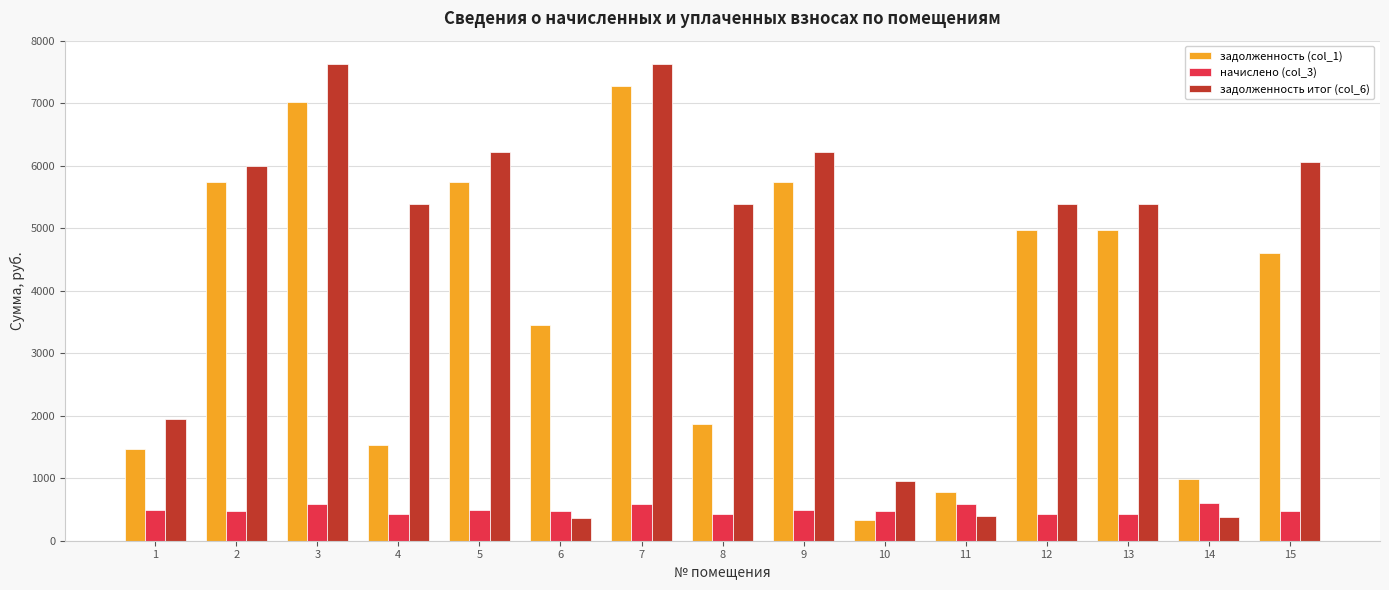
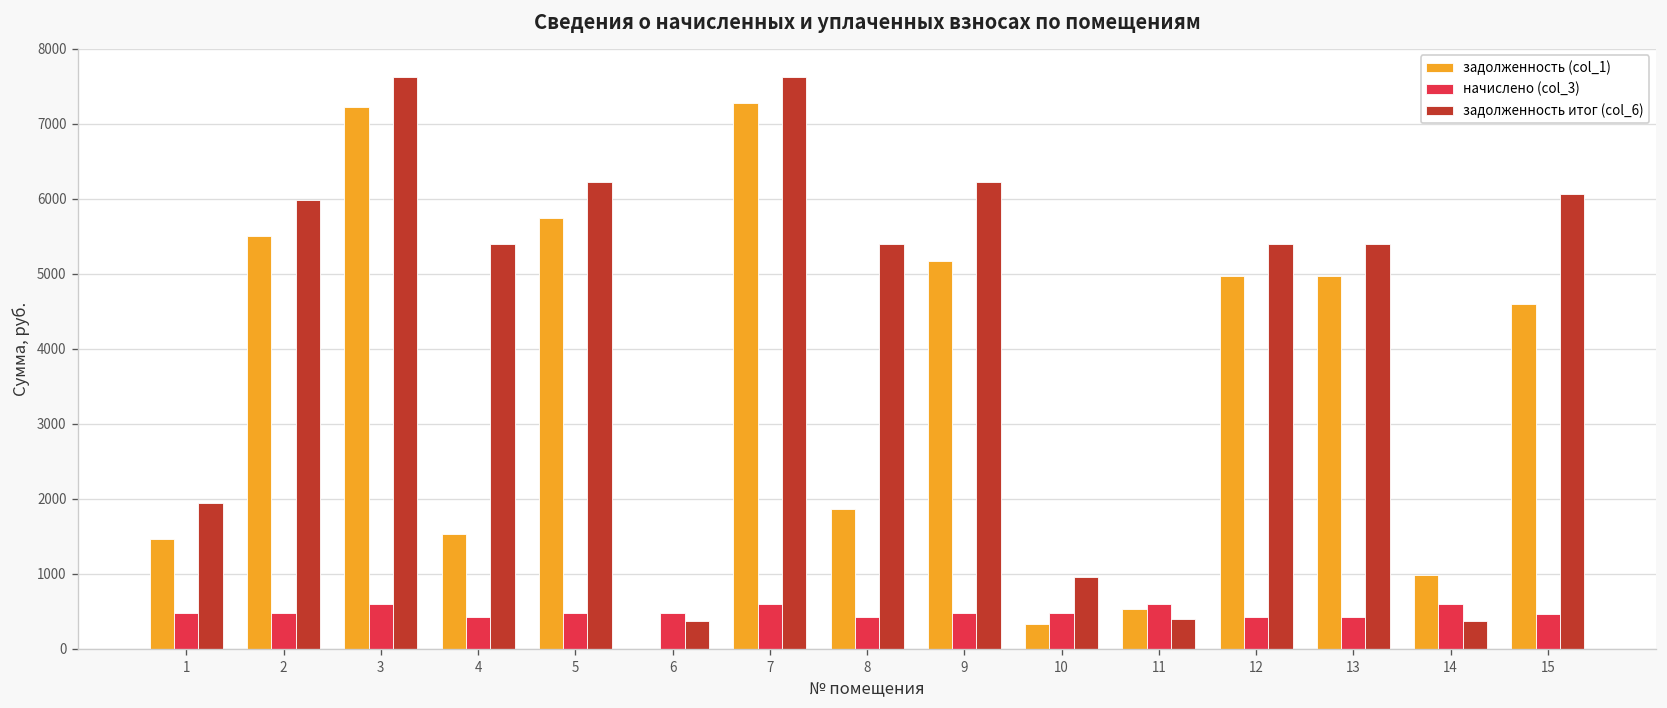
задолженность (col_1), 2: 5700 -> 5500
задолженность (col_1), 3: 7000 -> 7200
задолженность (col_1), 6: 3400 -> 0
задолженность (col_1), 9: 5700 -> 5200
задолженность (col_1), 11: 800 -> 500
